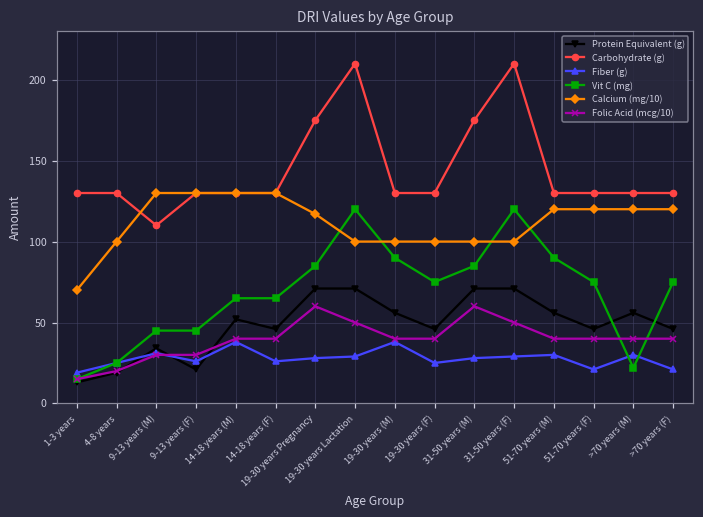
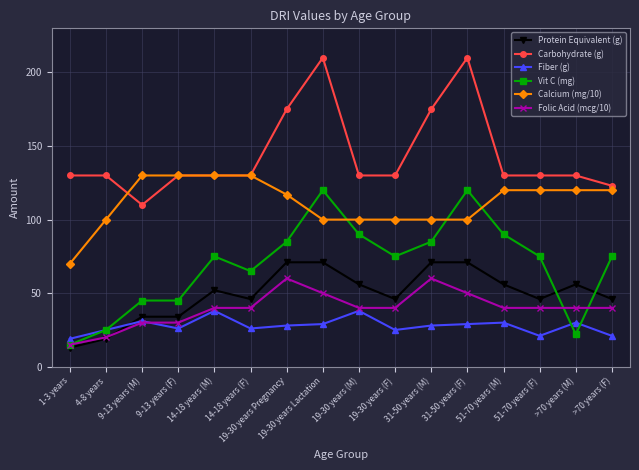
Protein Equivalent (g), 9-13 years (F): 21 -> 34
Vit C (mg), 14-18 years (M): 65 -> 75
Carbohydrate (g), >70 years (F): 130 -> 123
